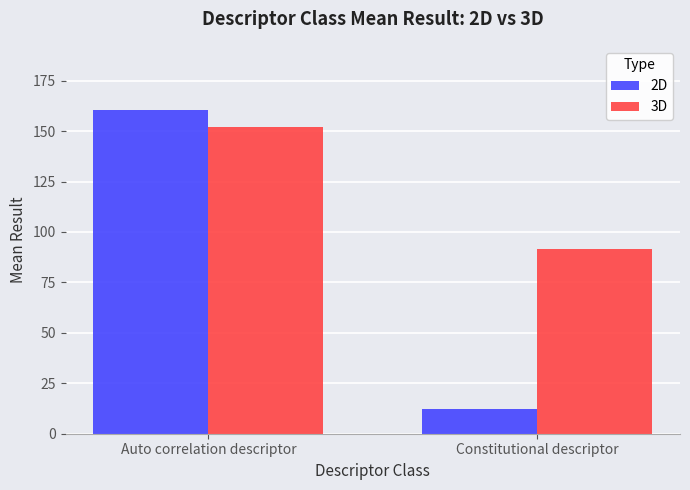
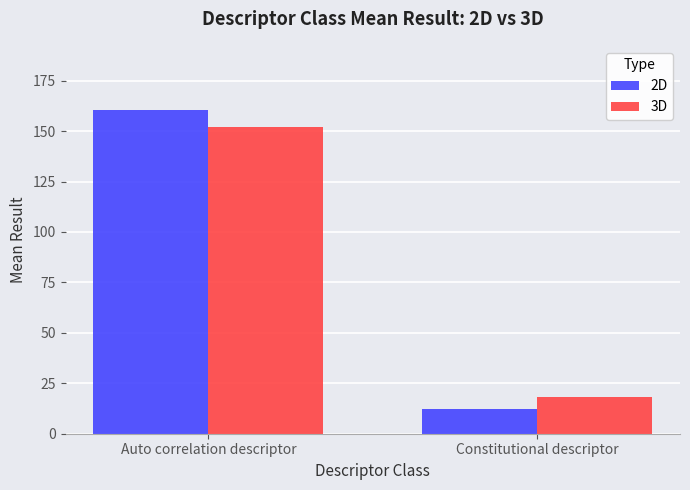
3D, Constitutional descriptor: 91 -> 18
